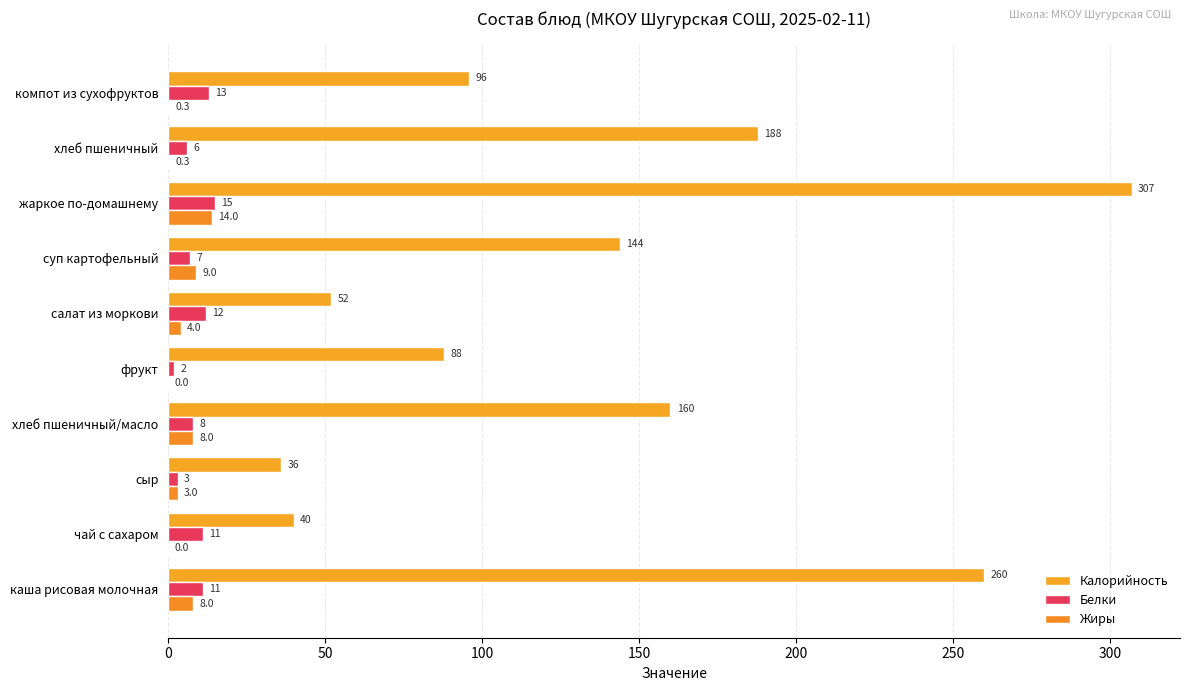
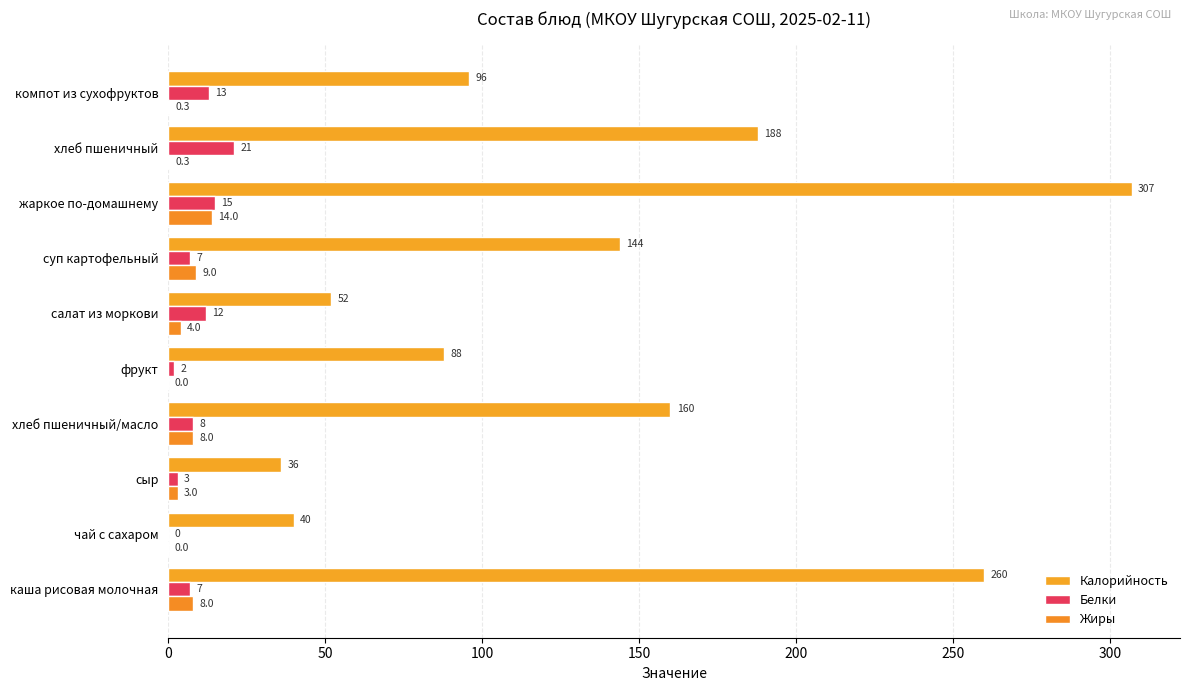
Белки, хлеб пшеничный: 6 -> 21
Белки, чай с сахаром: 11 -> 0
Белки, каша рисовая молочная: 11 -> 7
